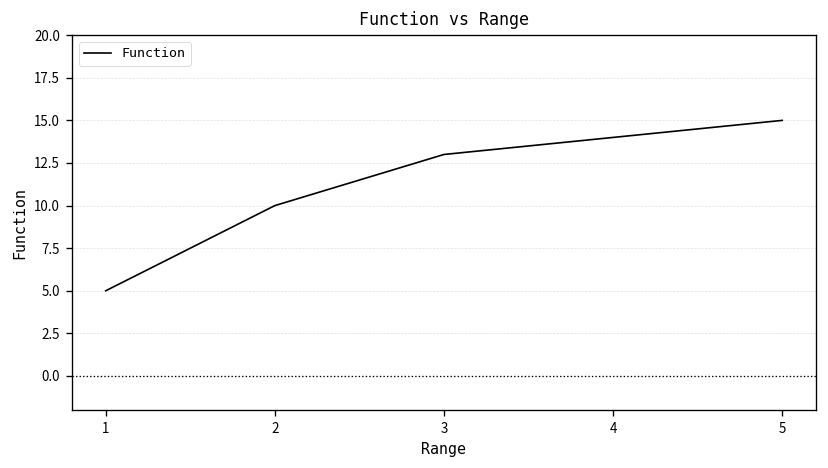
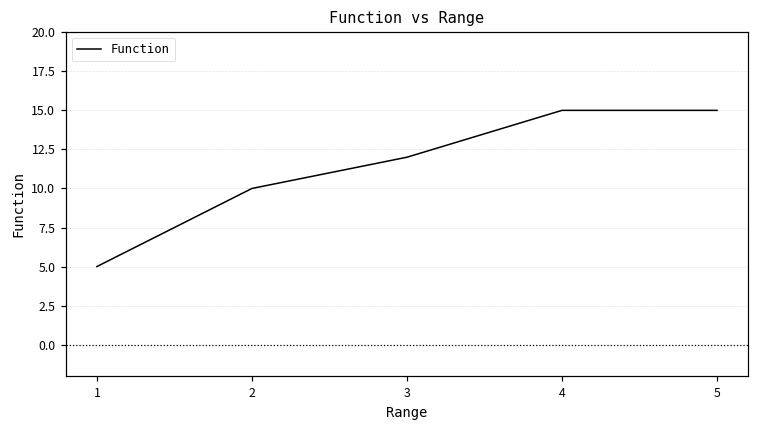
3: 13 -> 12
4: 14 -> 15
